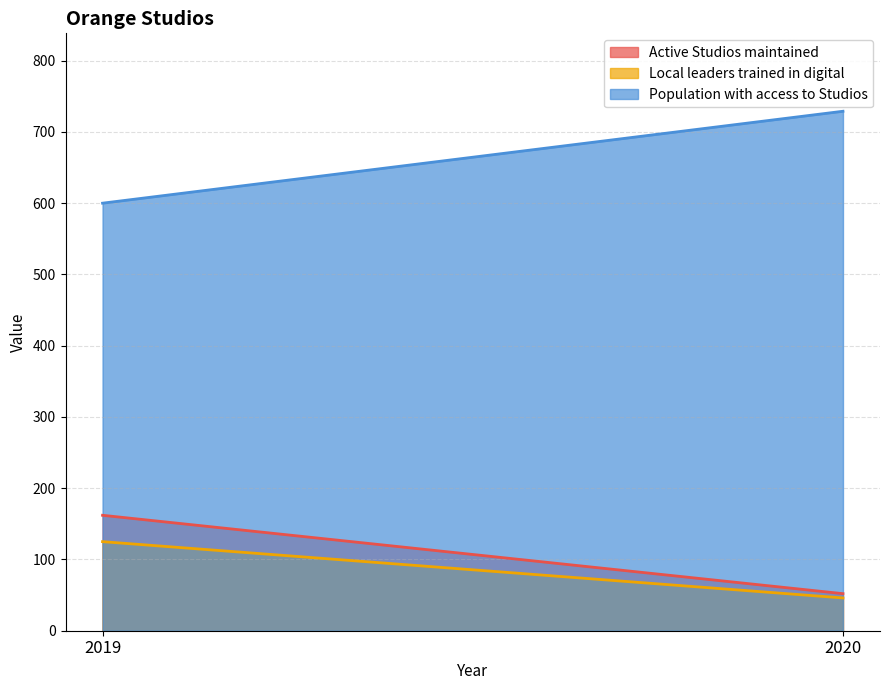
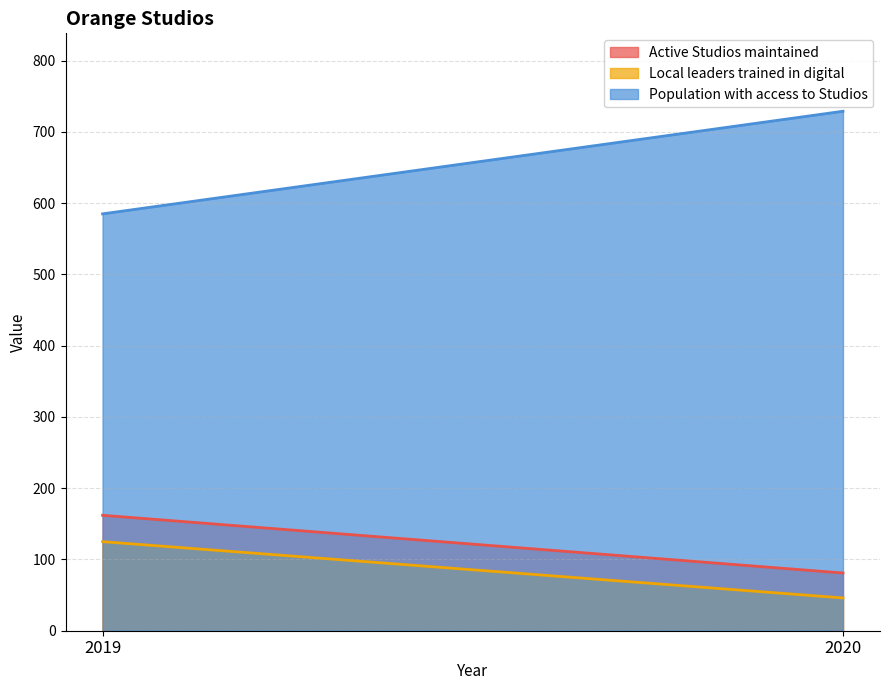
Population with access to Studios, 2019: 600 -> 590
Active Studios maintained, 2020: 50 -> 80
